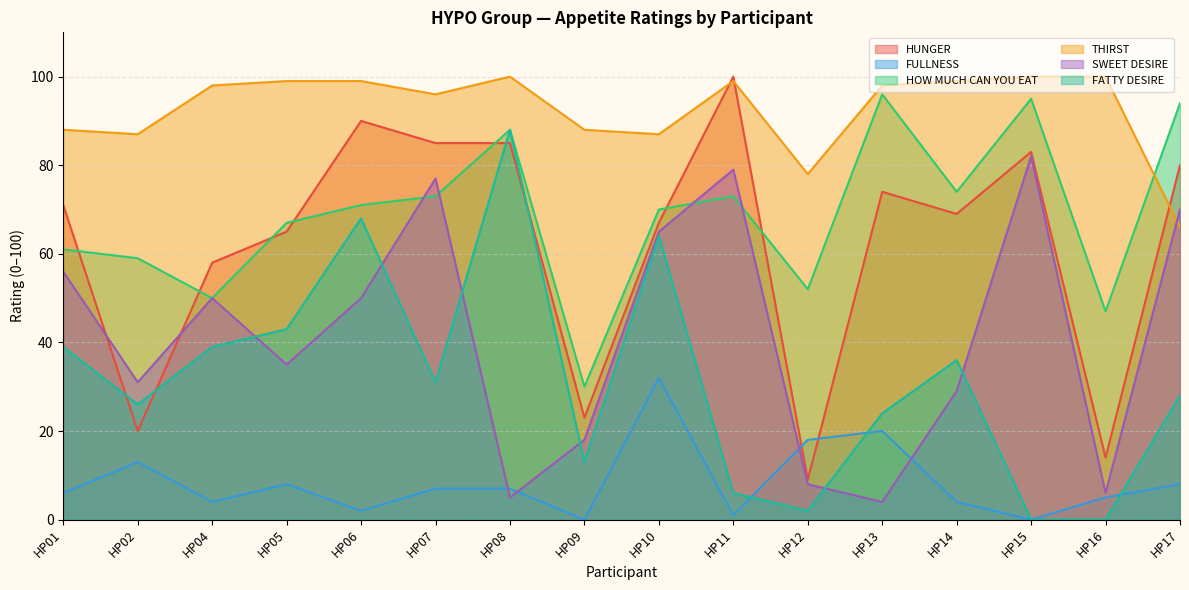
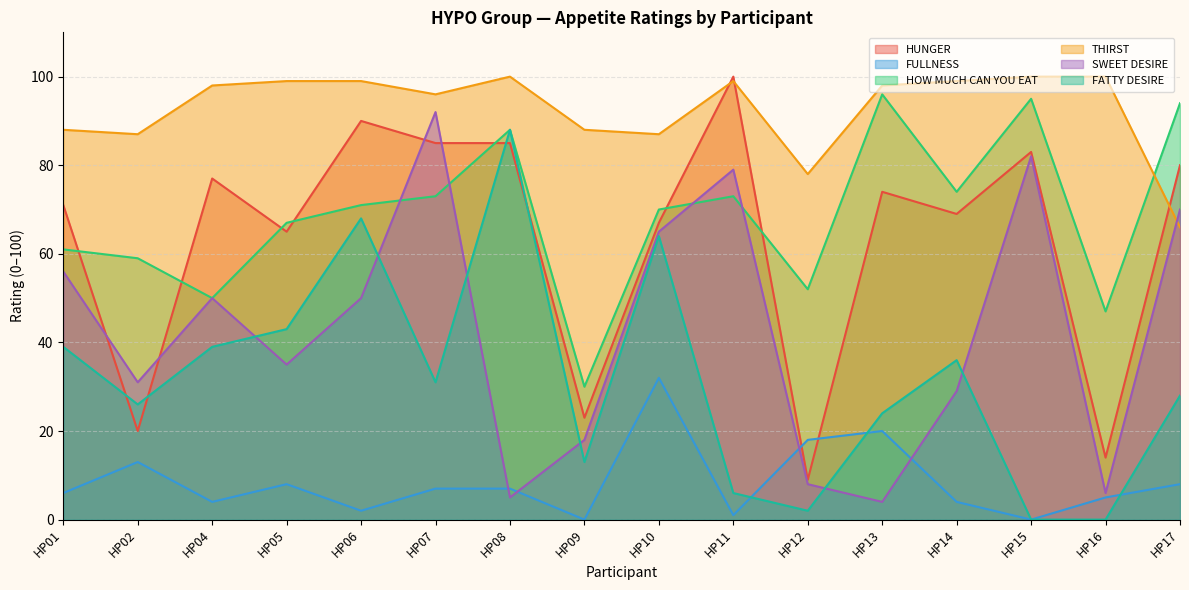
HUNGER, HP04: 58 -> 77
SWEET DESIRE, HP07: 77 -> 92
